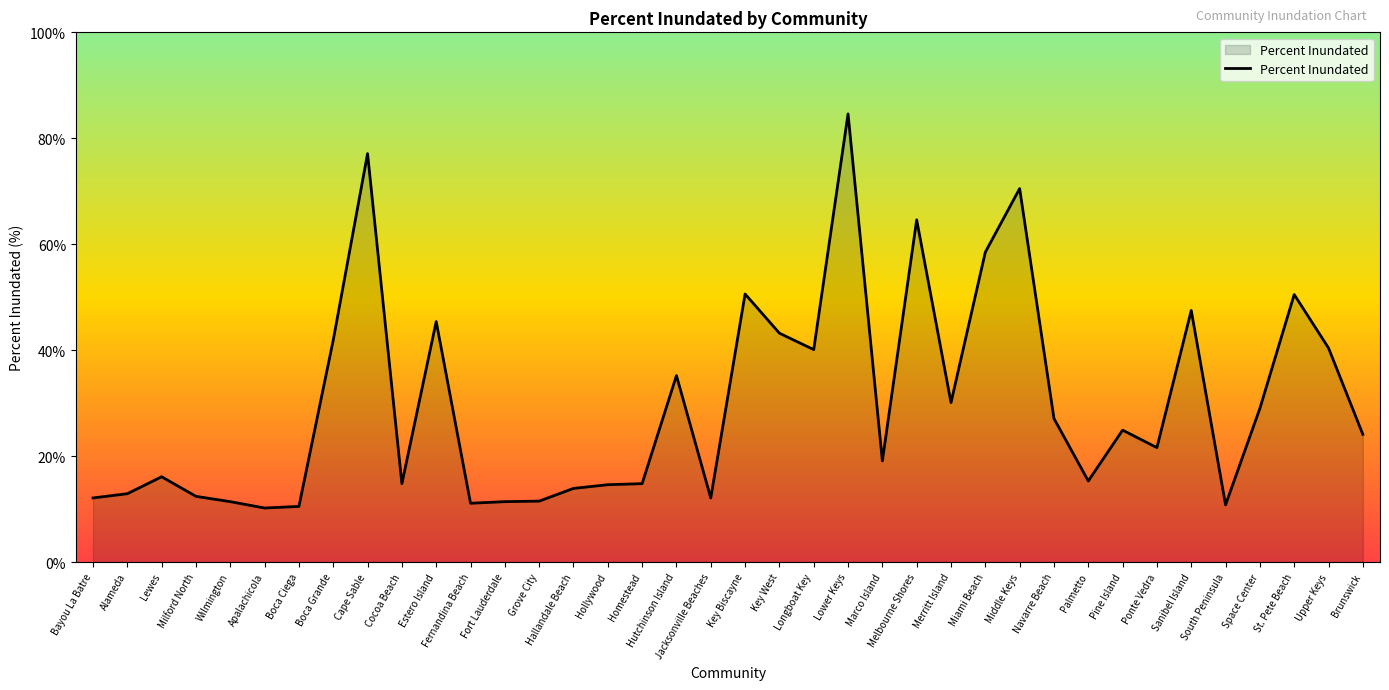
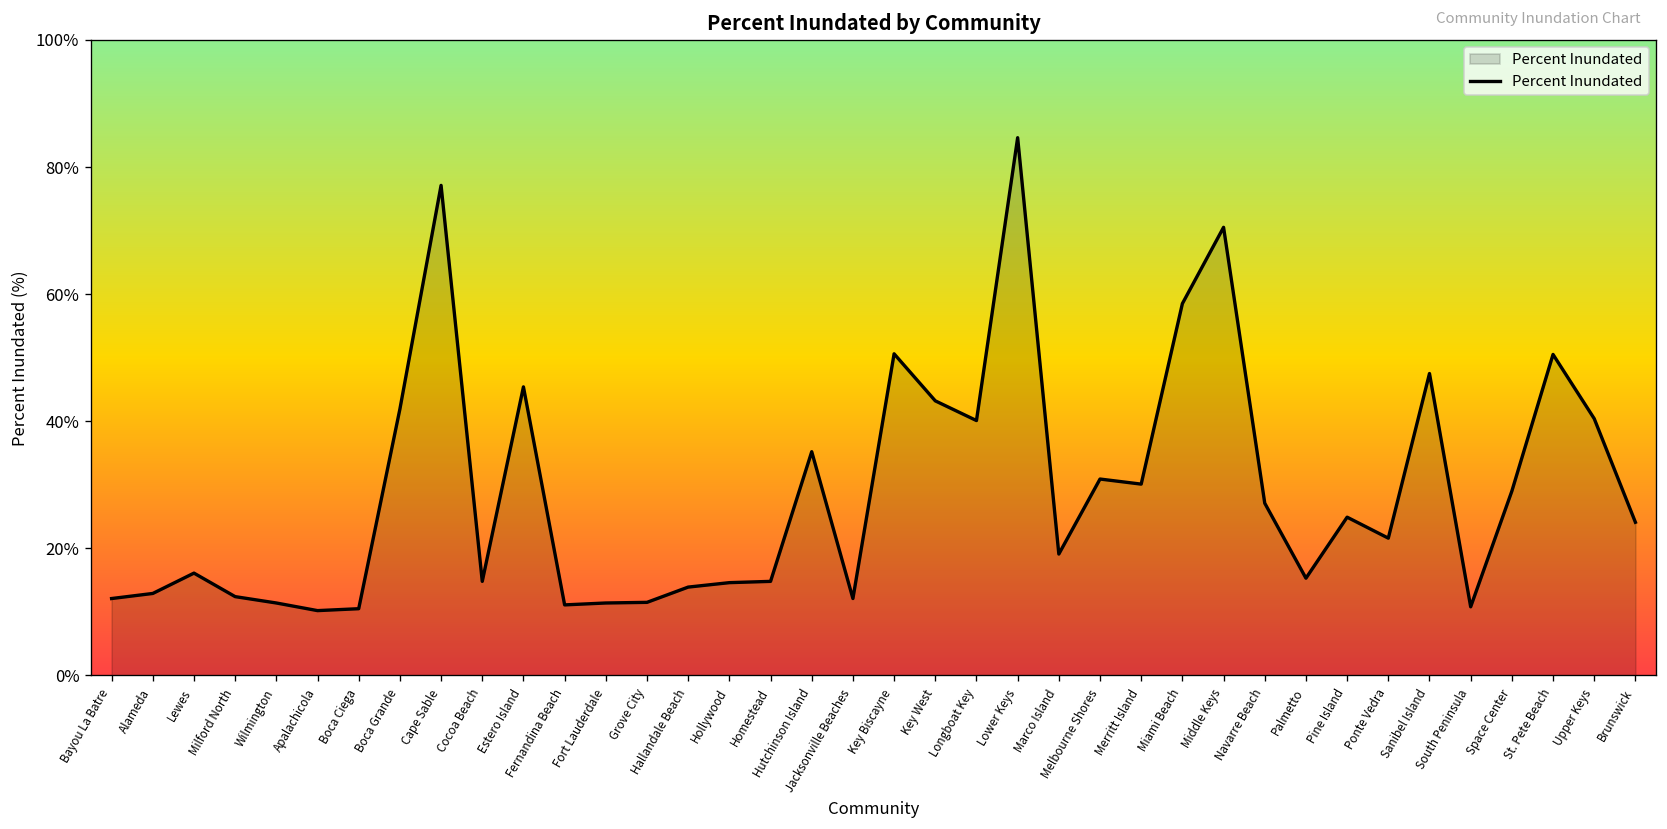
Melbourne Shores: 65% -> 31%
